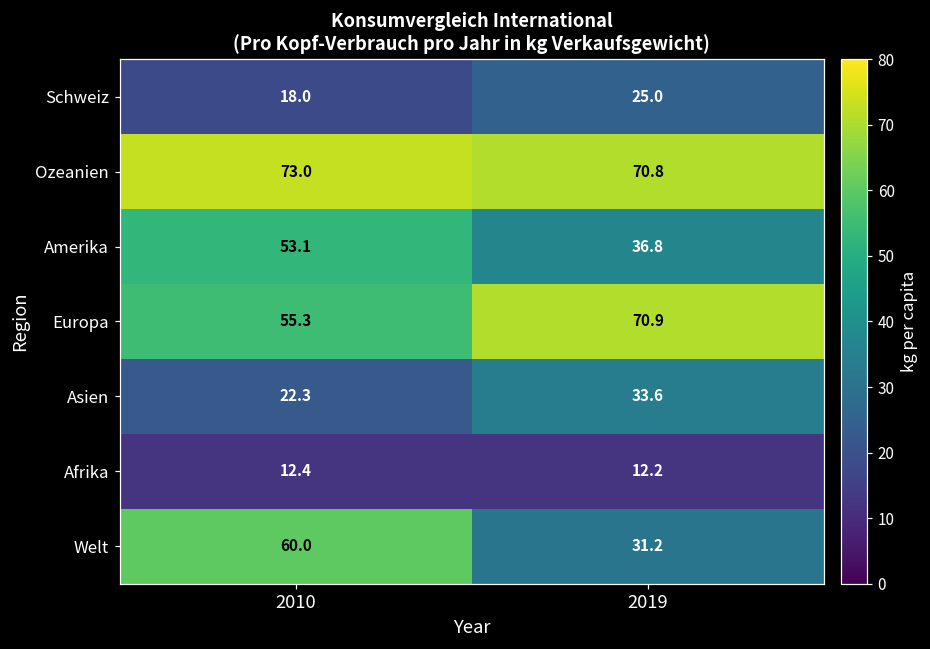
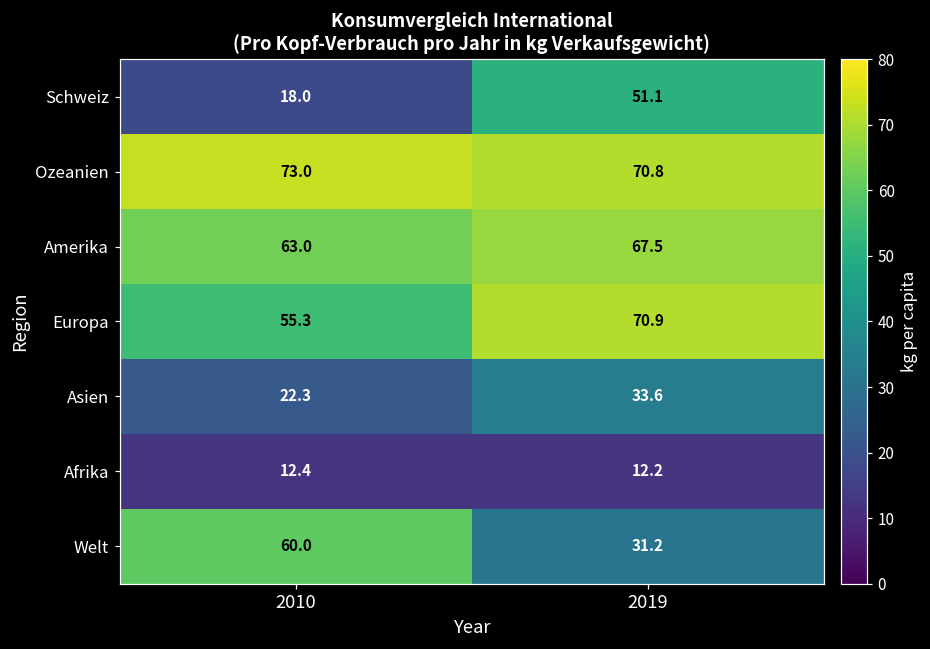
Schweiz, 2019: 25.0 -> 51.1
Amerika, 2010: 53.1 -> 63.0
Amerika, 2019: 36.8 -> 67.5
